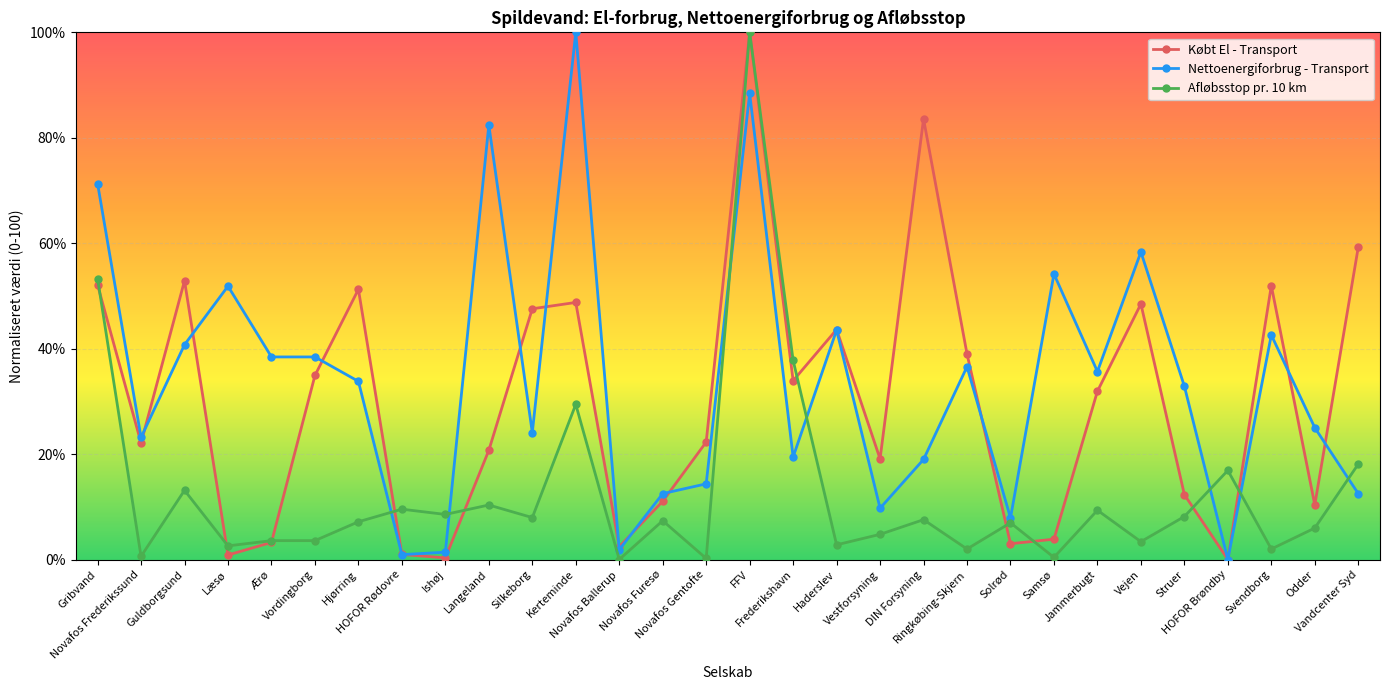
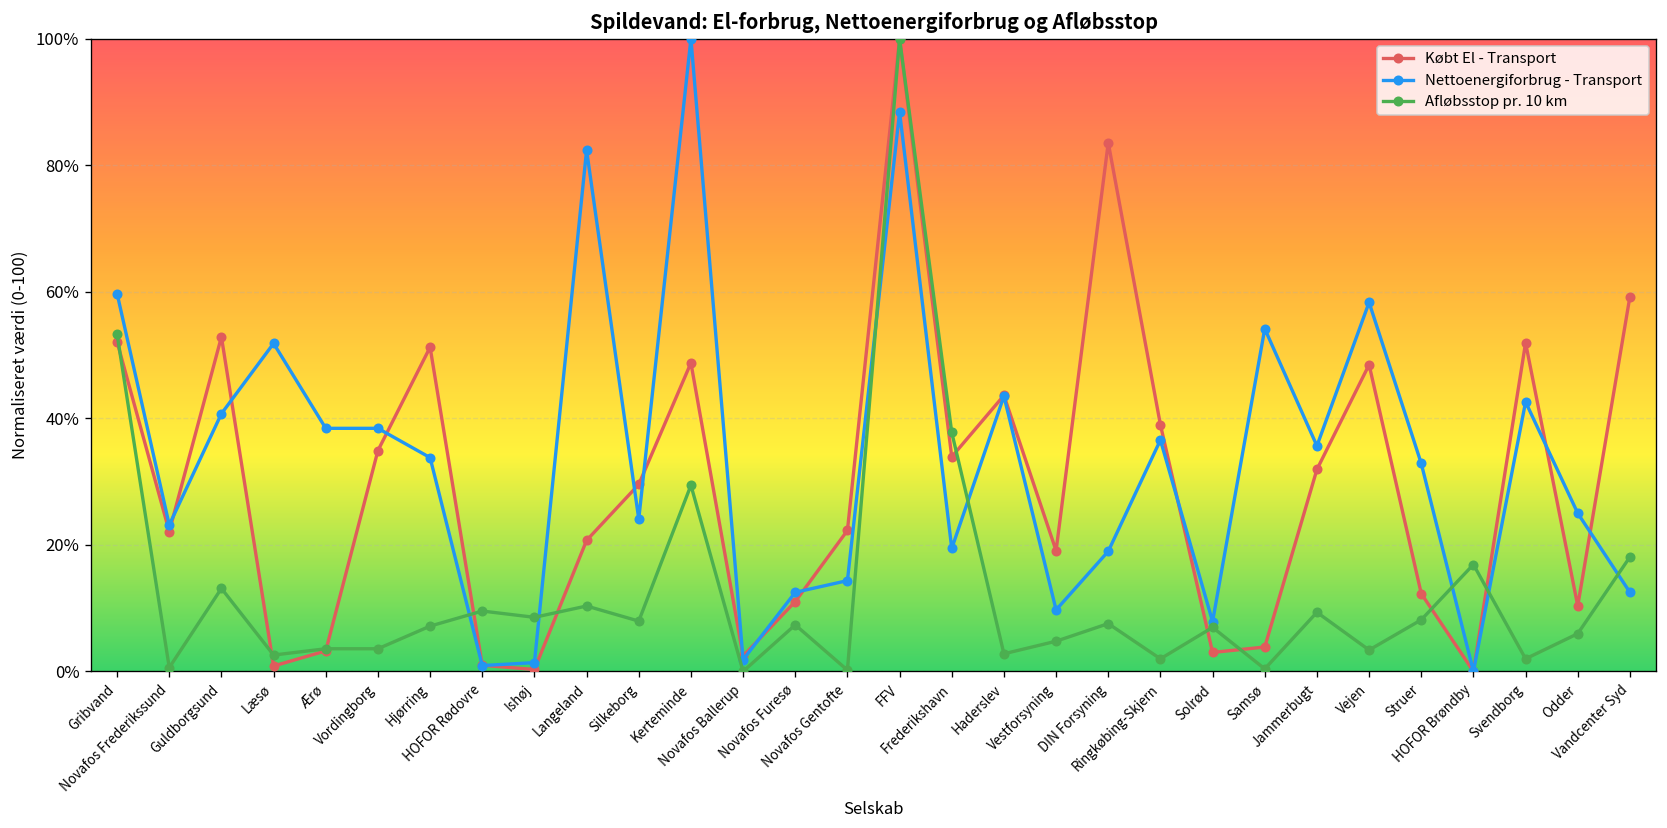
Nettoenergiforbrug - Transport, Gribvand: 71% -> 60%
Købt El - Transport, Silkeborg: 48% -> 30%
